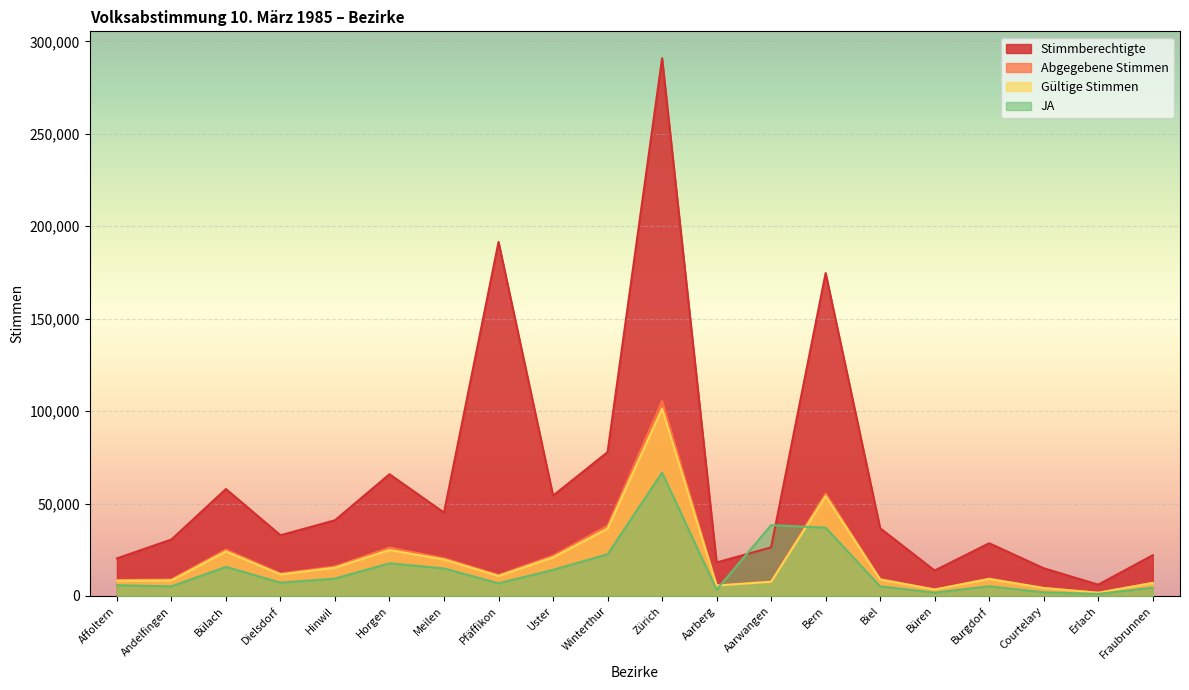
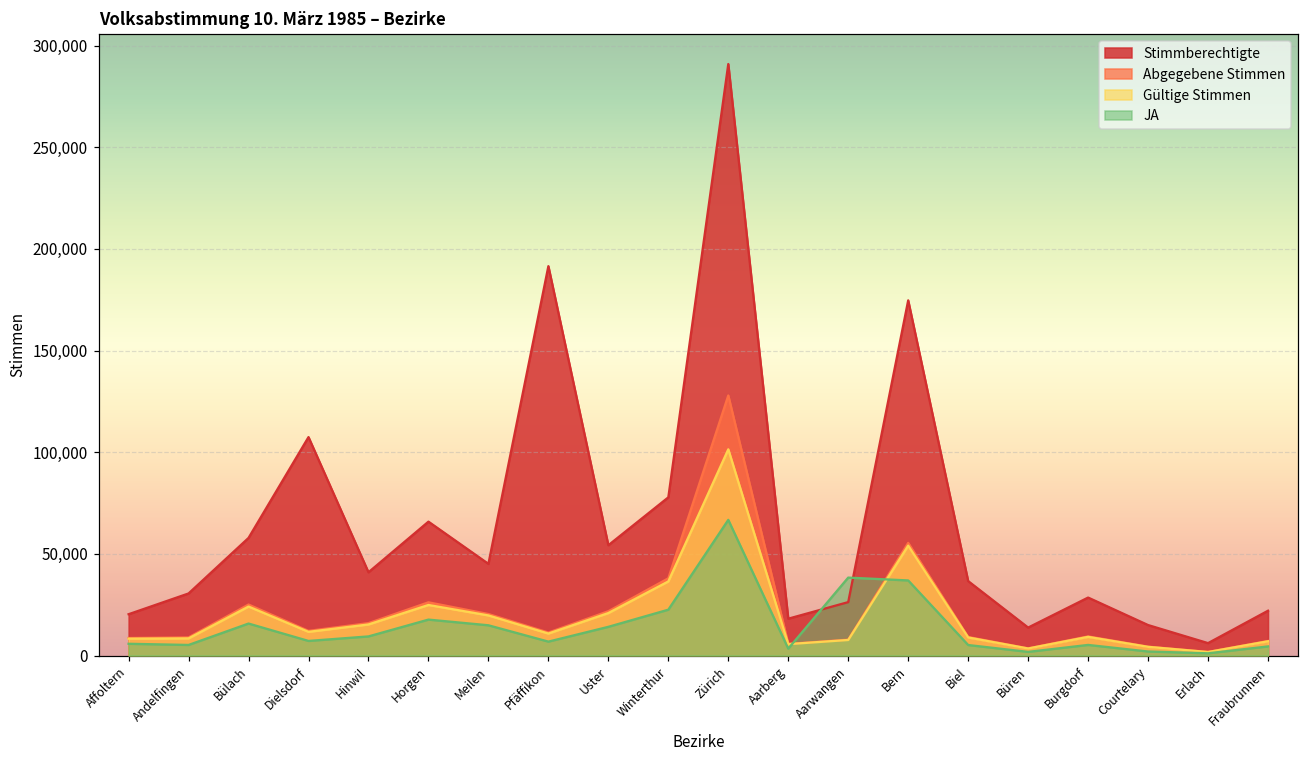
Stimmberechtigte, Dielsdorf: 33,000 -> 107,000
Abgegebene Stimmen, Zürich: 105,000 -> 128,000
